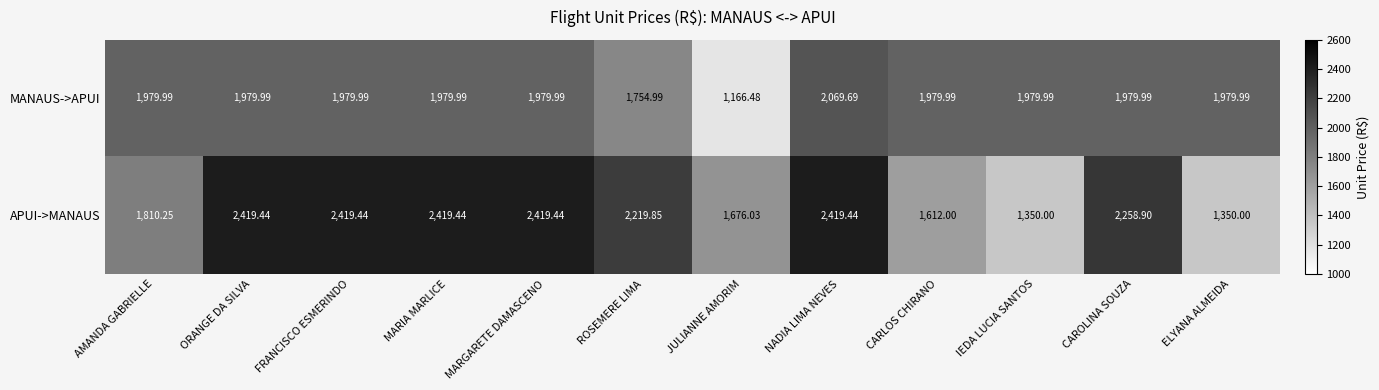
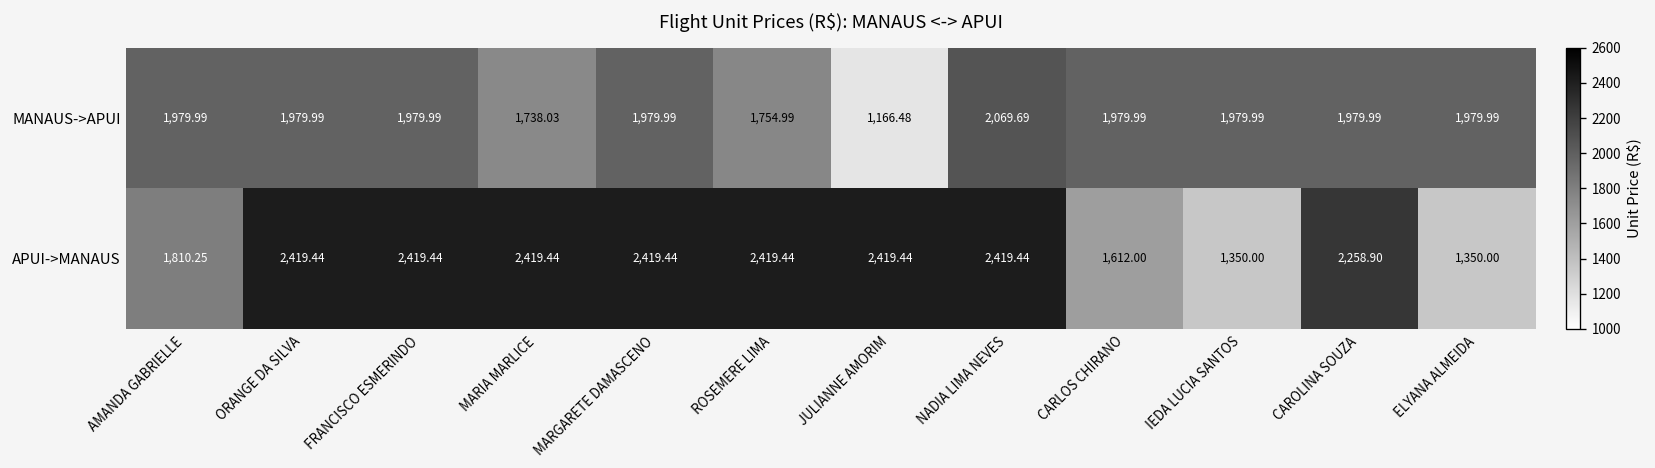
MANAUS->APUI, MARIA MARLICE: 1,979.99 -> 1,738.03
APUI->MANAUS, ROSEMERE LIMA: 2,219.85 -> 2,419.44
APUI->MANAUS, JULIANNE AMORIM: 1,676.03 -> 2,419.44
